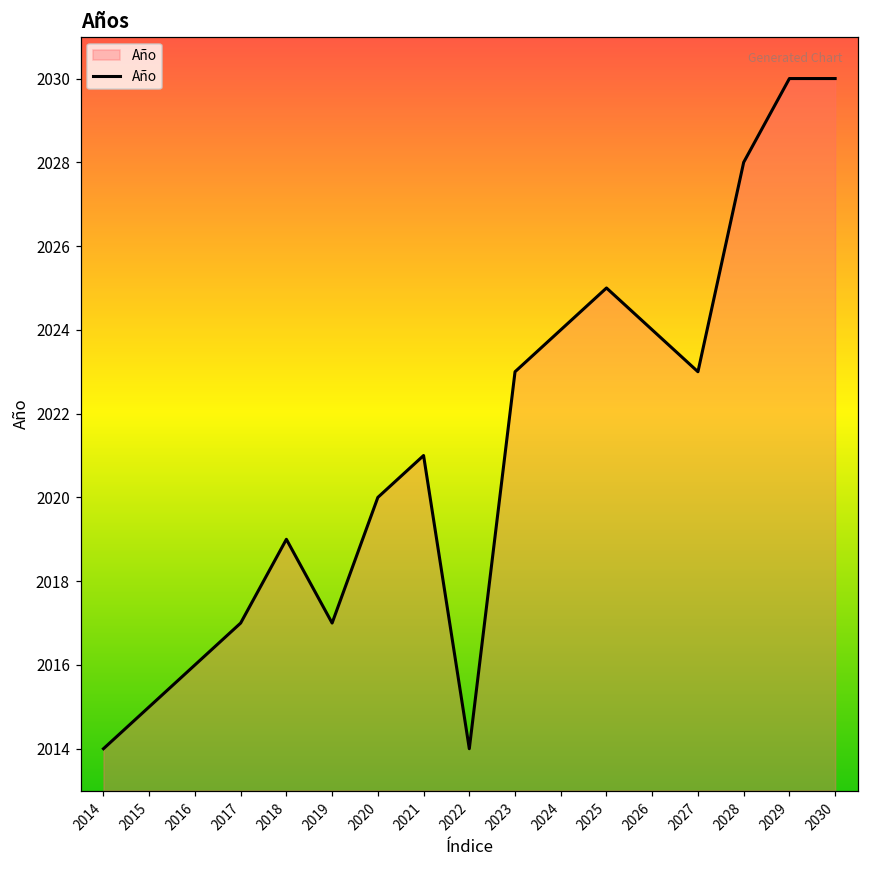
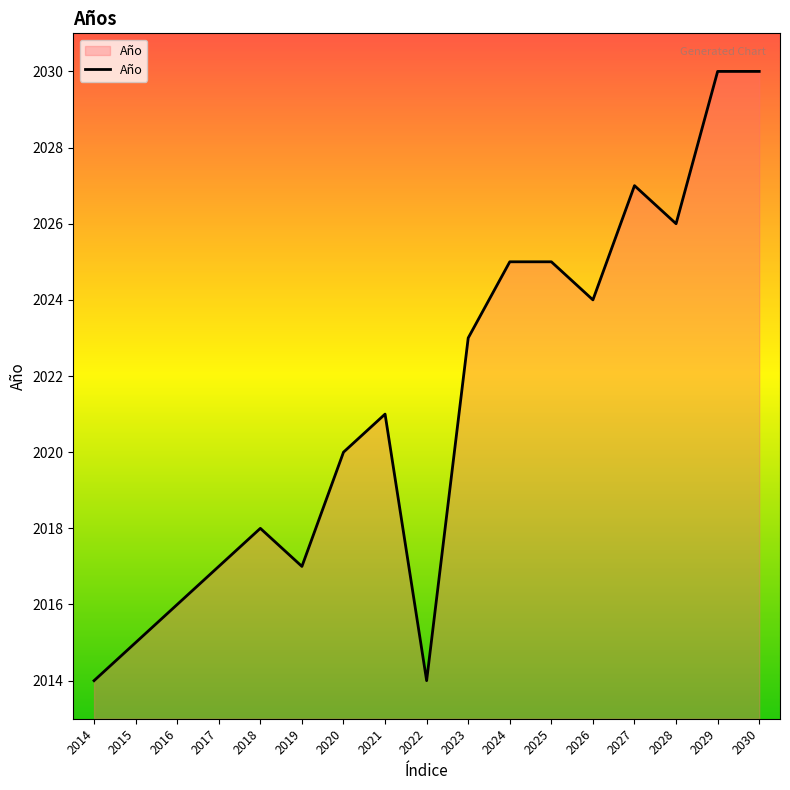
2018: 2019 -> 2018
2024: 2024 -> 2025
2027: 2023 -> 2027
2028: 2028 -> 2026
